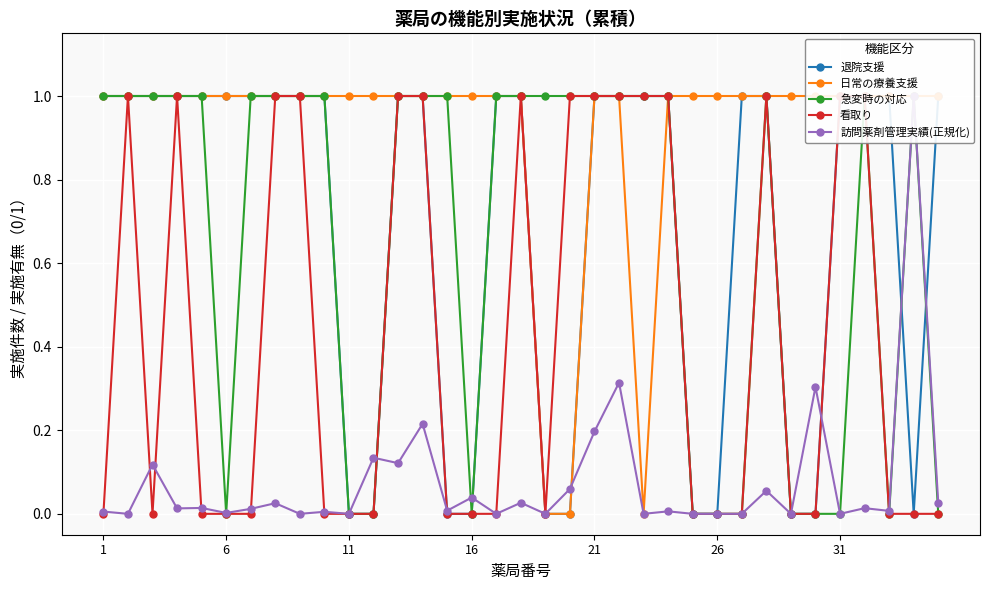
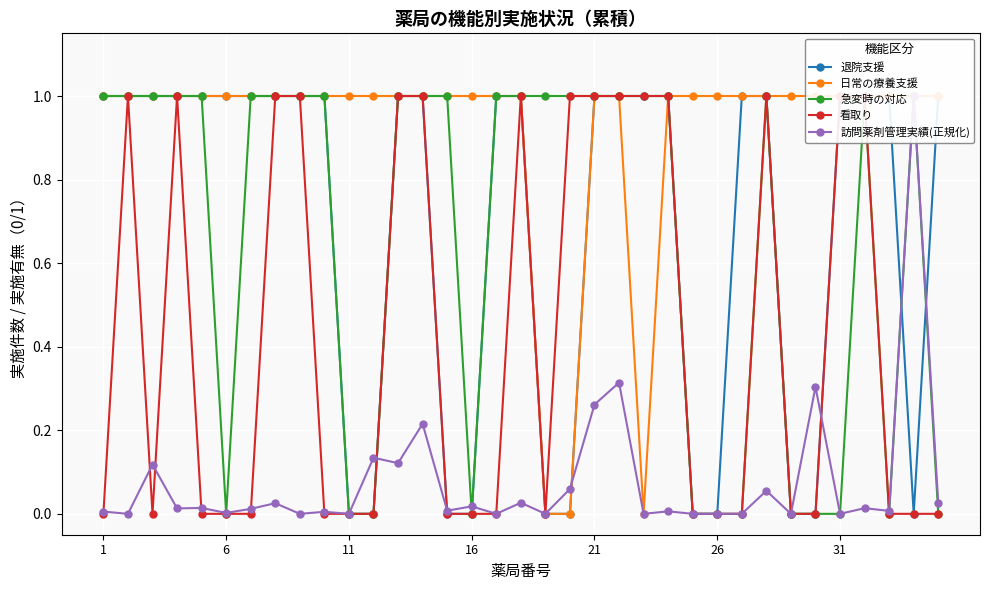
訪問薬剤管理実績(正規化), 16: 0.04 -> 0.02
訪問薬剤管理実績(正規化), 21: 0.20 -> 0.26
